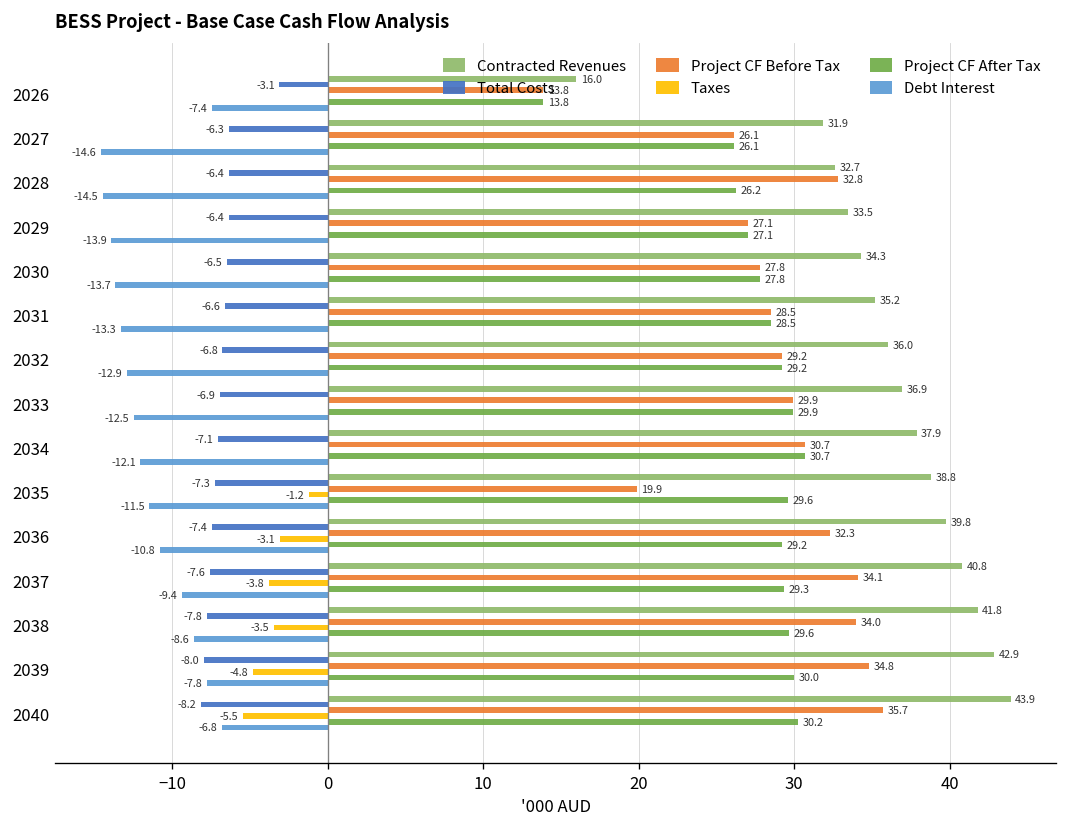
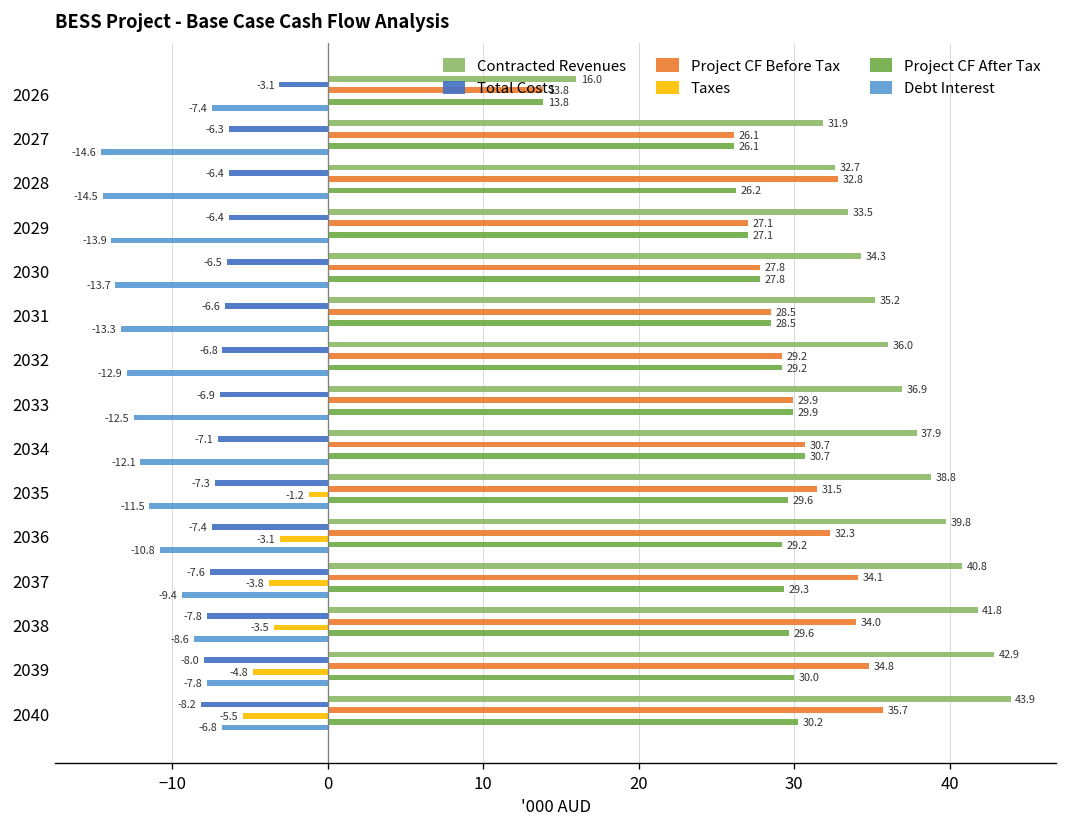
Project CF Before Tax, 2035: 19.9 -> 31.5
